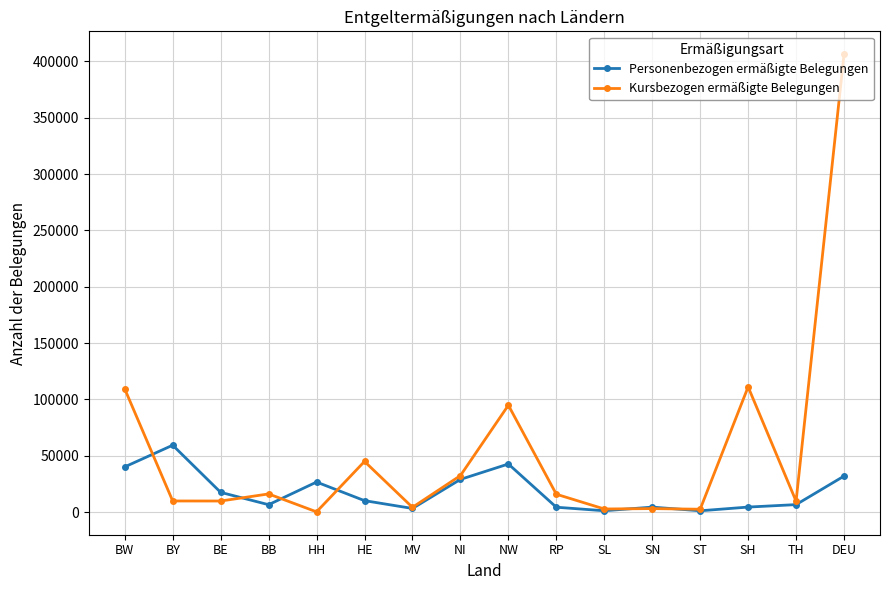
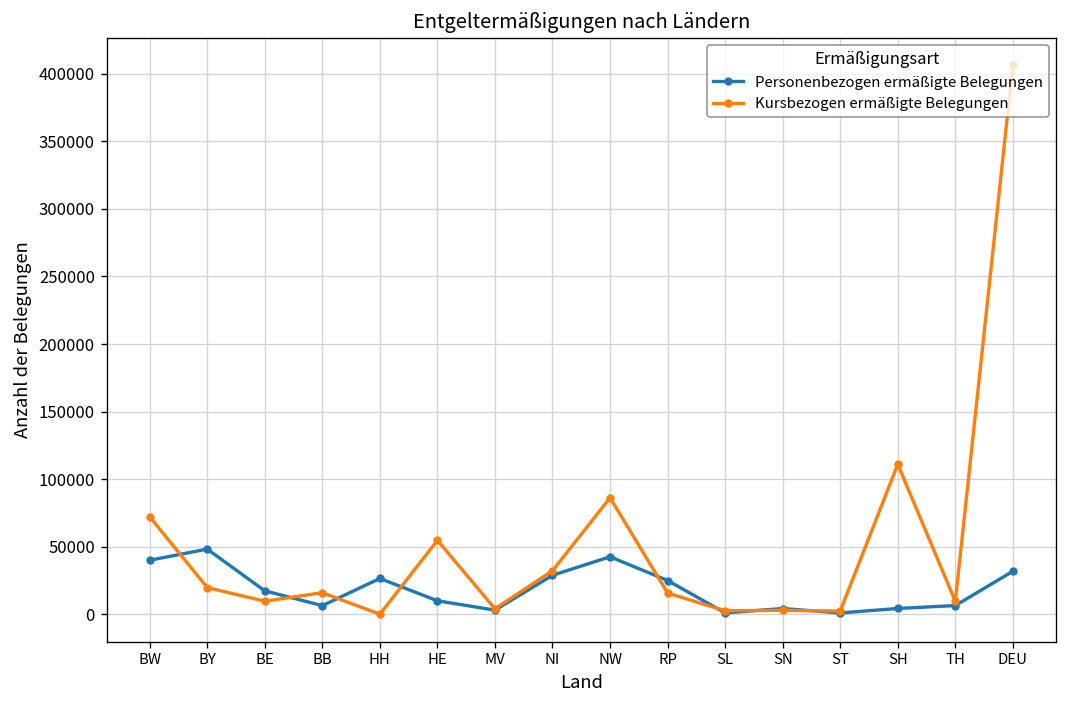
Kursbezogen ermäßigte Belegungen, BW: 109000 -> 72000
Personenbezogen ermäßigte Belegungen, BY: 59000 -> 48000
Kursbezogen ermäßigte Belegungen, BY: 10000 -> 20000
Kursbezogen ermäßigte Belegungen, HE: 45000 -> 55000
Kursbezogen ermäßigte Belegungen, NW: 95000 -> 86000
Personenbezogen ermäßigte Belegungen, RP: 4000 -> 25000
